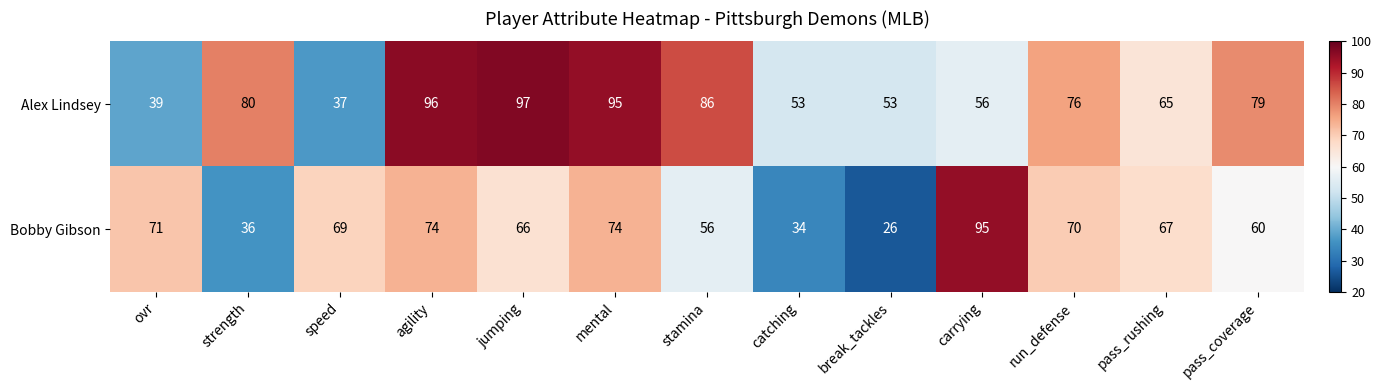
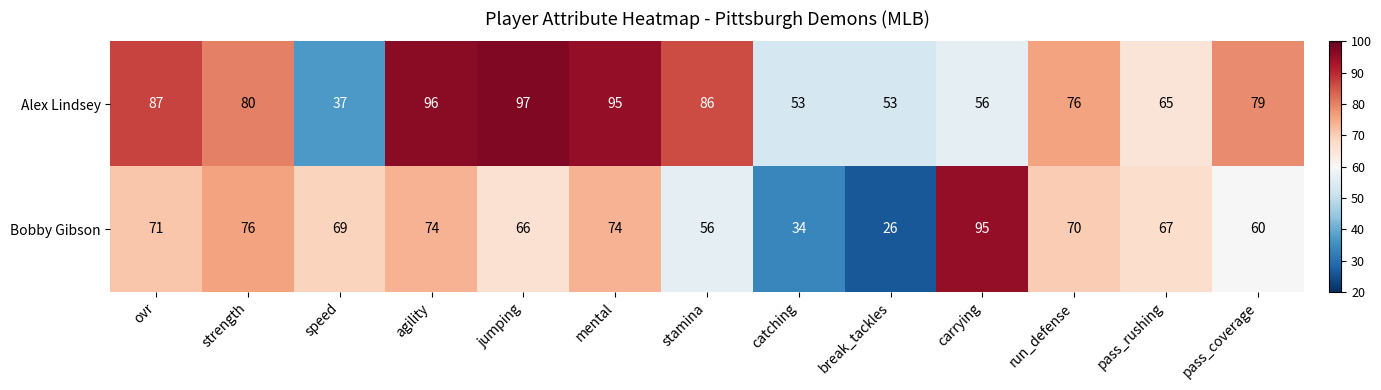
Alex Lindsey, ovr: 39 -> 87
Bobby Gibson, strength: 36 -> 76
